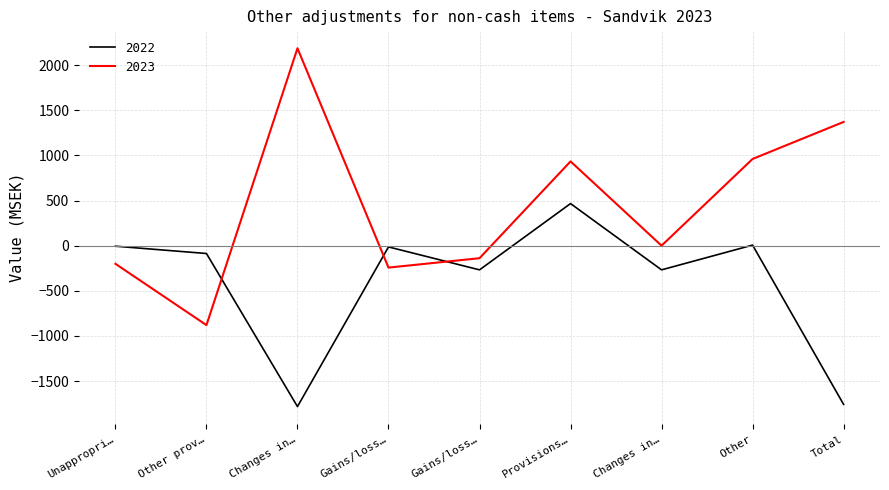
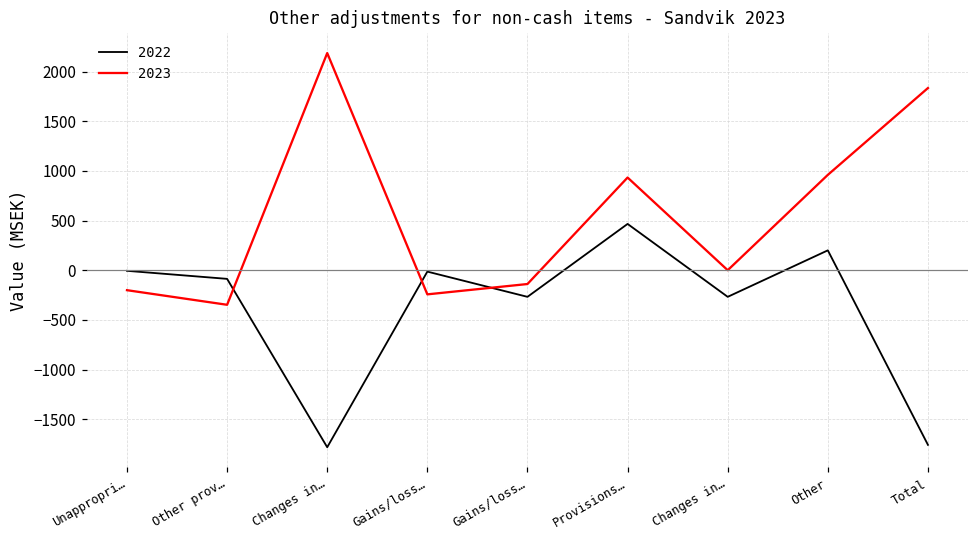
2023, Other prov…: -900 -> -300
2022, Other: 0 -> 200
2023, Total: 1400 -> 1800
